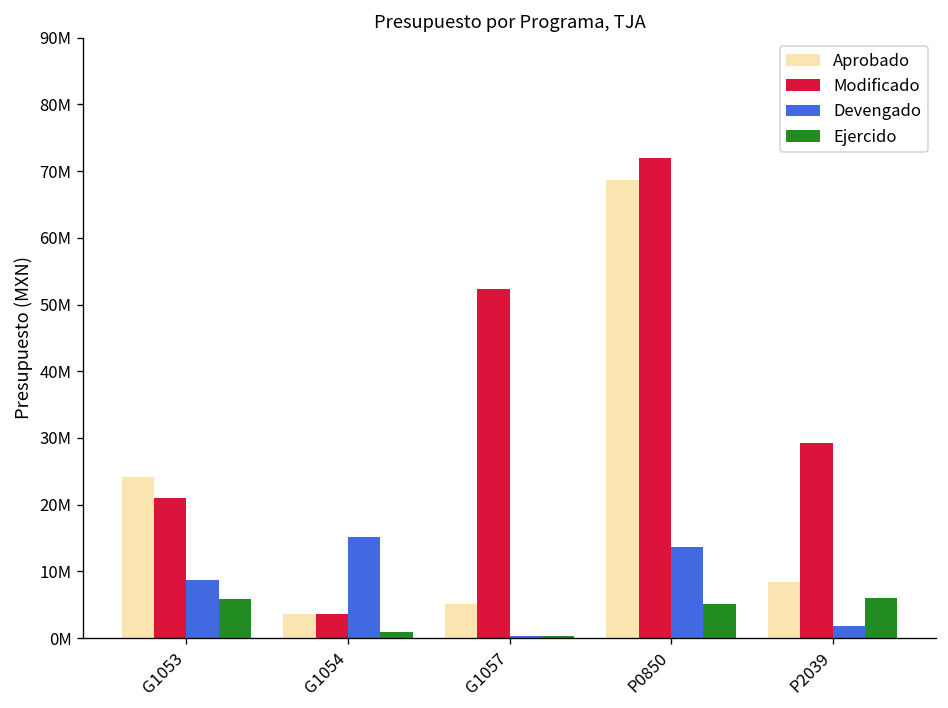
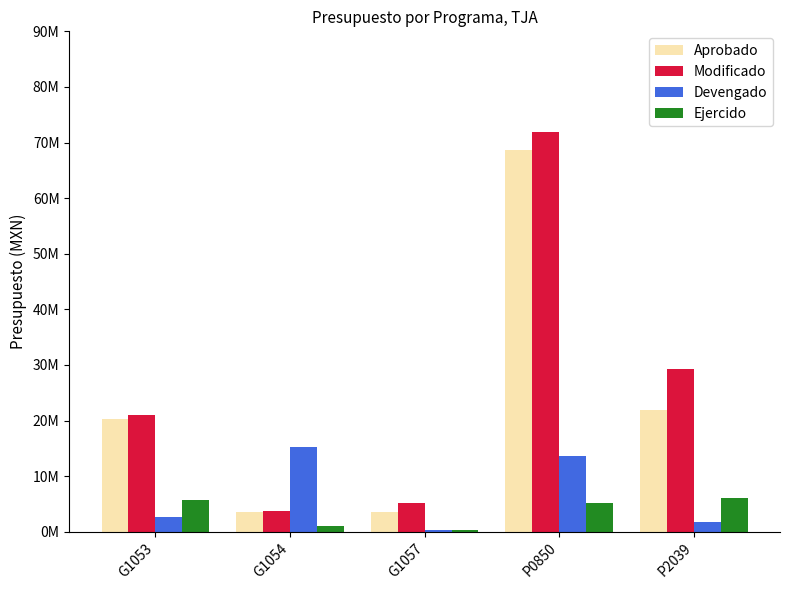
Aprobado, G1053: 24000000 -> 20000000
Devengado, G1053: 9000000 -> 3000000
Aprobado, G1057: 5000000 -> 4000000
Modificado, G1057: 52000000 -> 5000000
Aprobado, P2039: 8000000 -> 22000000
